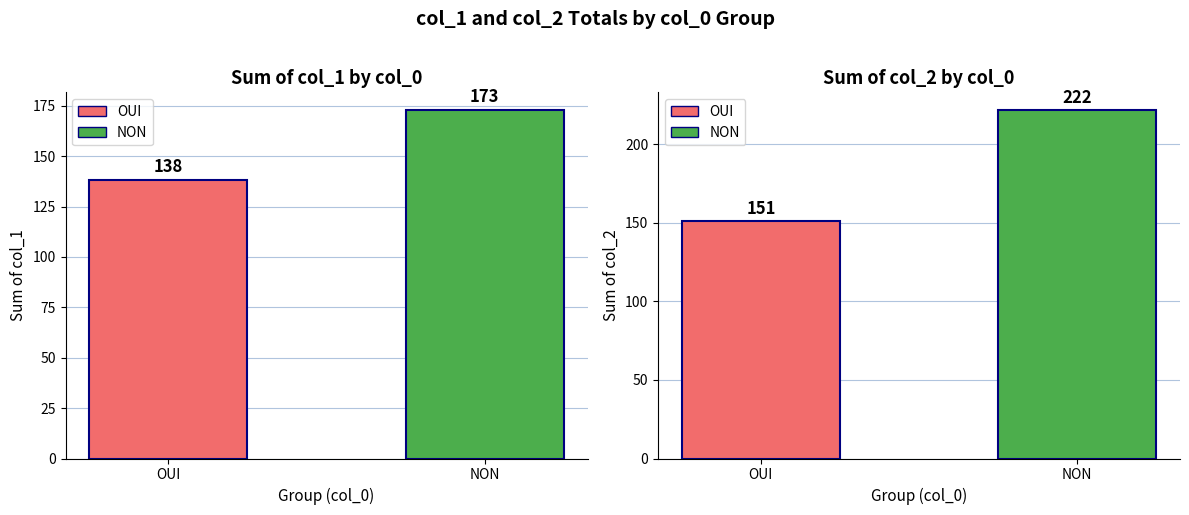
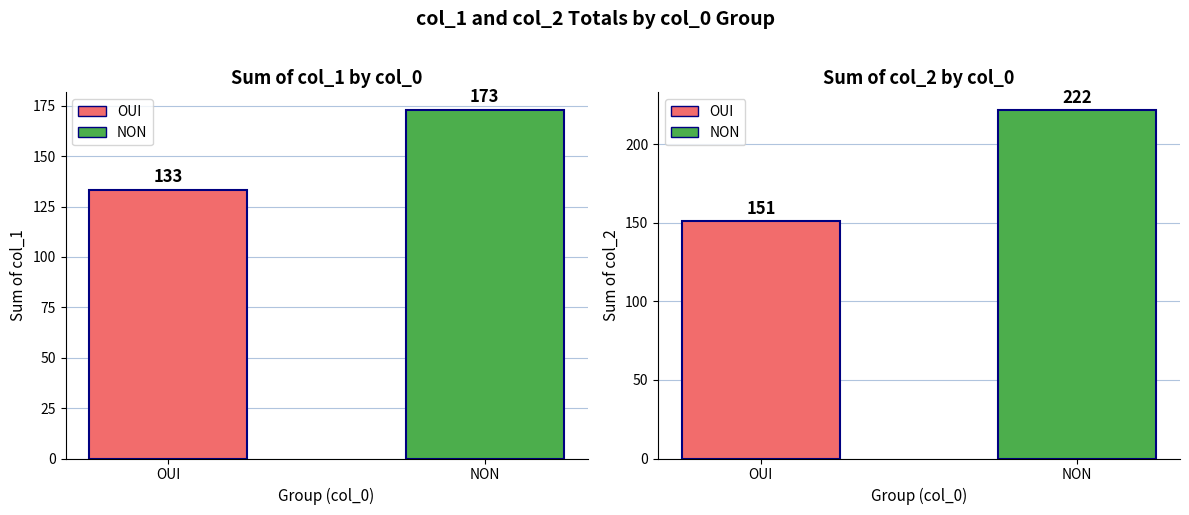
Sum of col_1 by col_0, OUI: 138 -> 133
